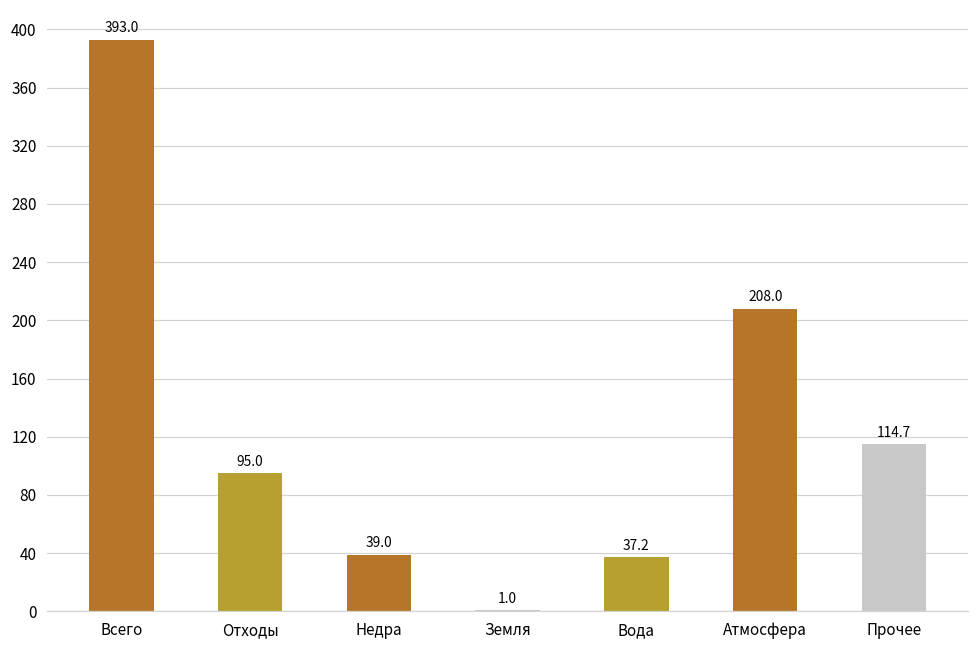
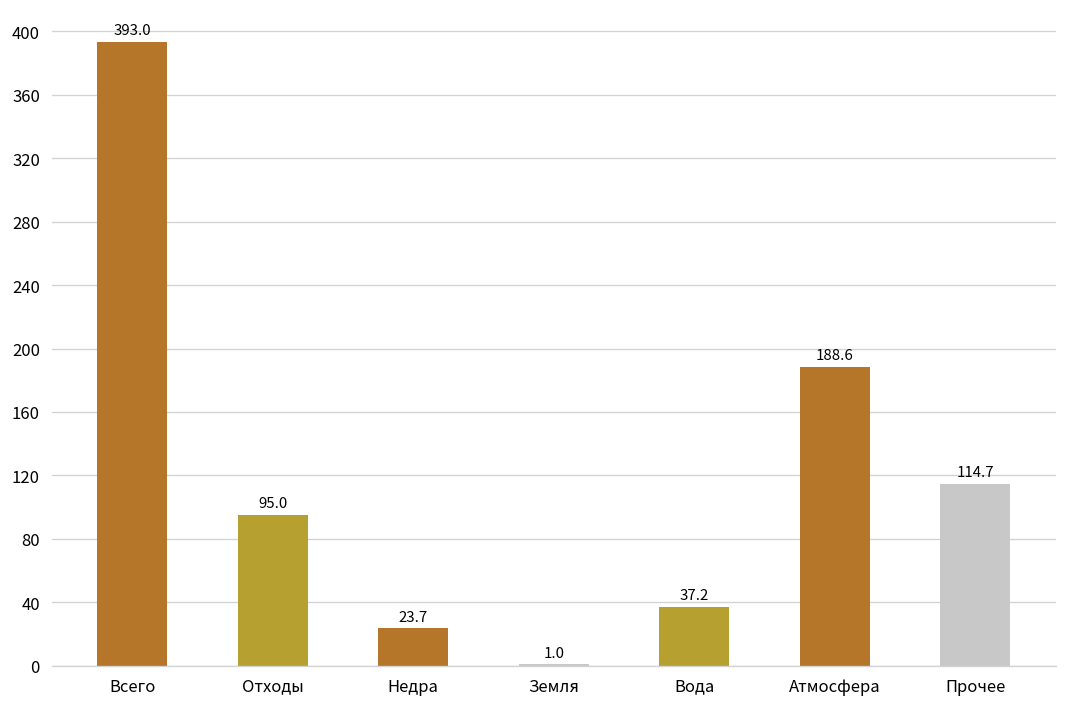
Недра: 39.0 -> 23.7
Атмосфера: 208.0 -> 188.6
